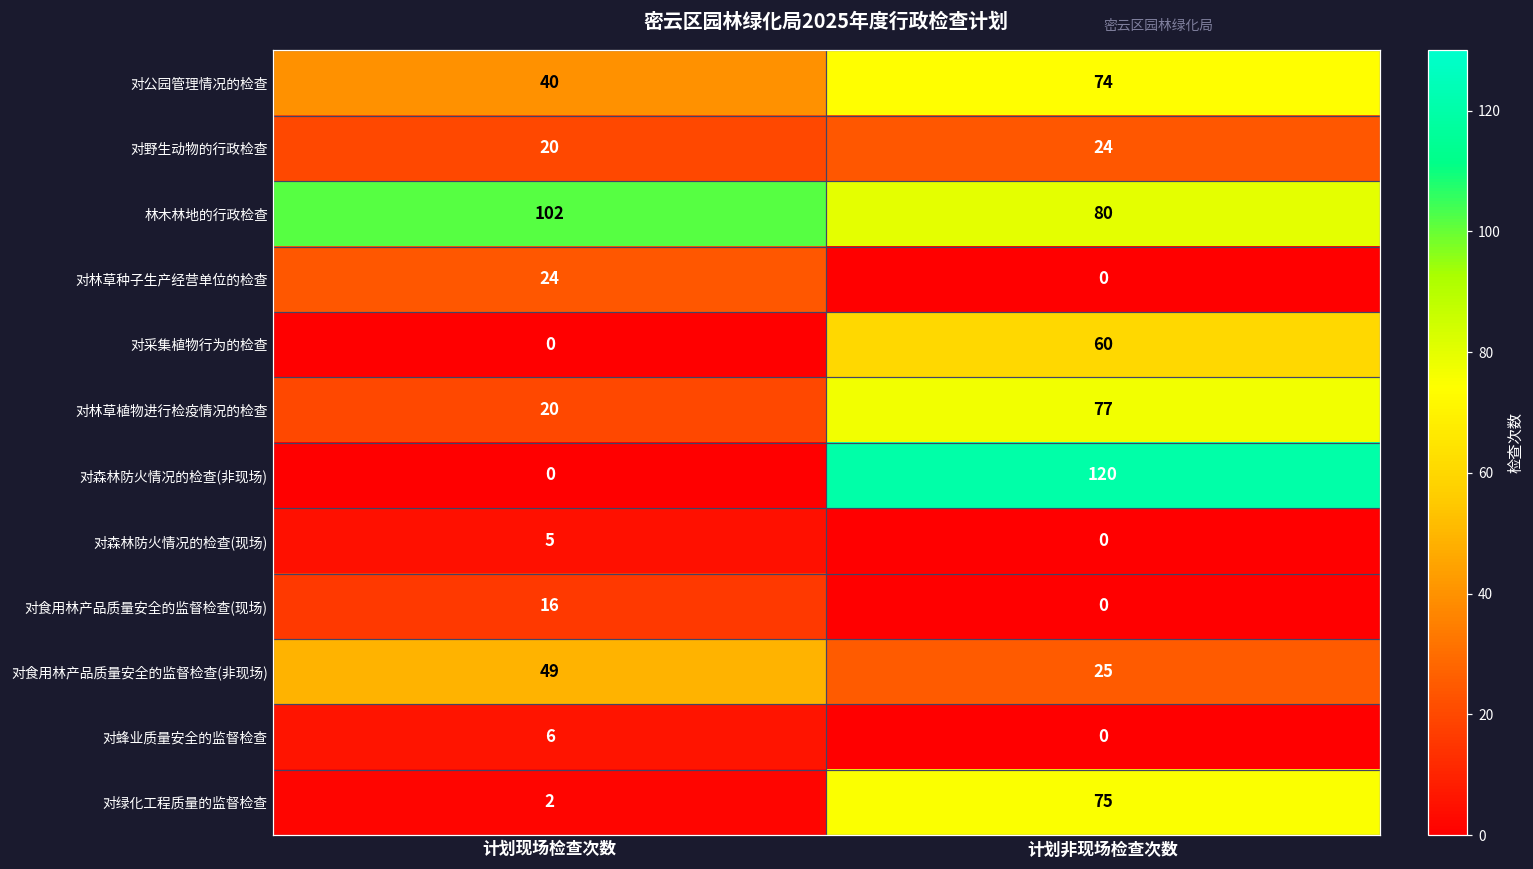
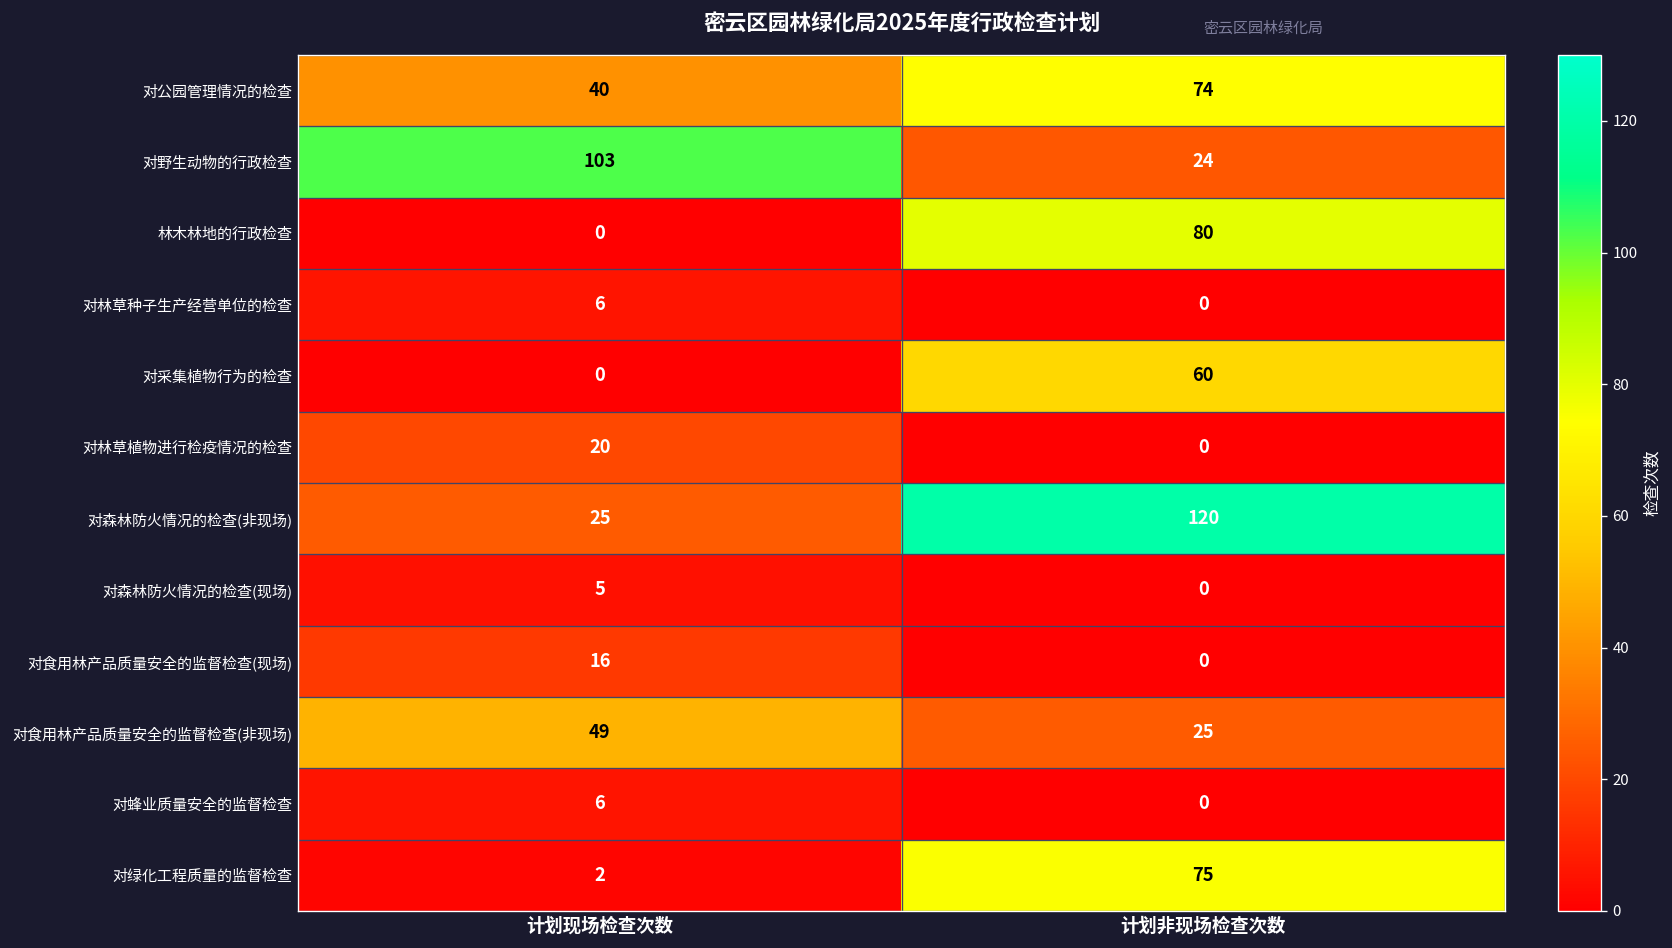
对野生动物的行政检查, 计划现场检查次数: 20 -> 103
林木林地的行政检查, 计划现场检查次数: 102 -> 0
对林草种子生产经营单位的检查, 计划现场检查次数: 24 -> 6
对林草植物进行检疫情况的检查, 计划非现场检查次数: 77 -> 0
对森林防火情况的检查(非现场), 计划现场检查次数: 0 -> 25
